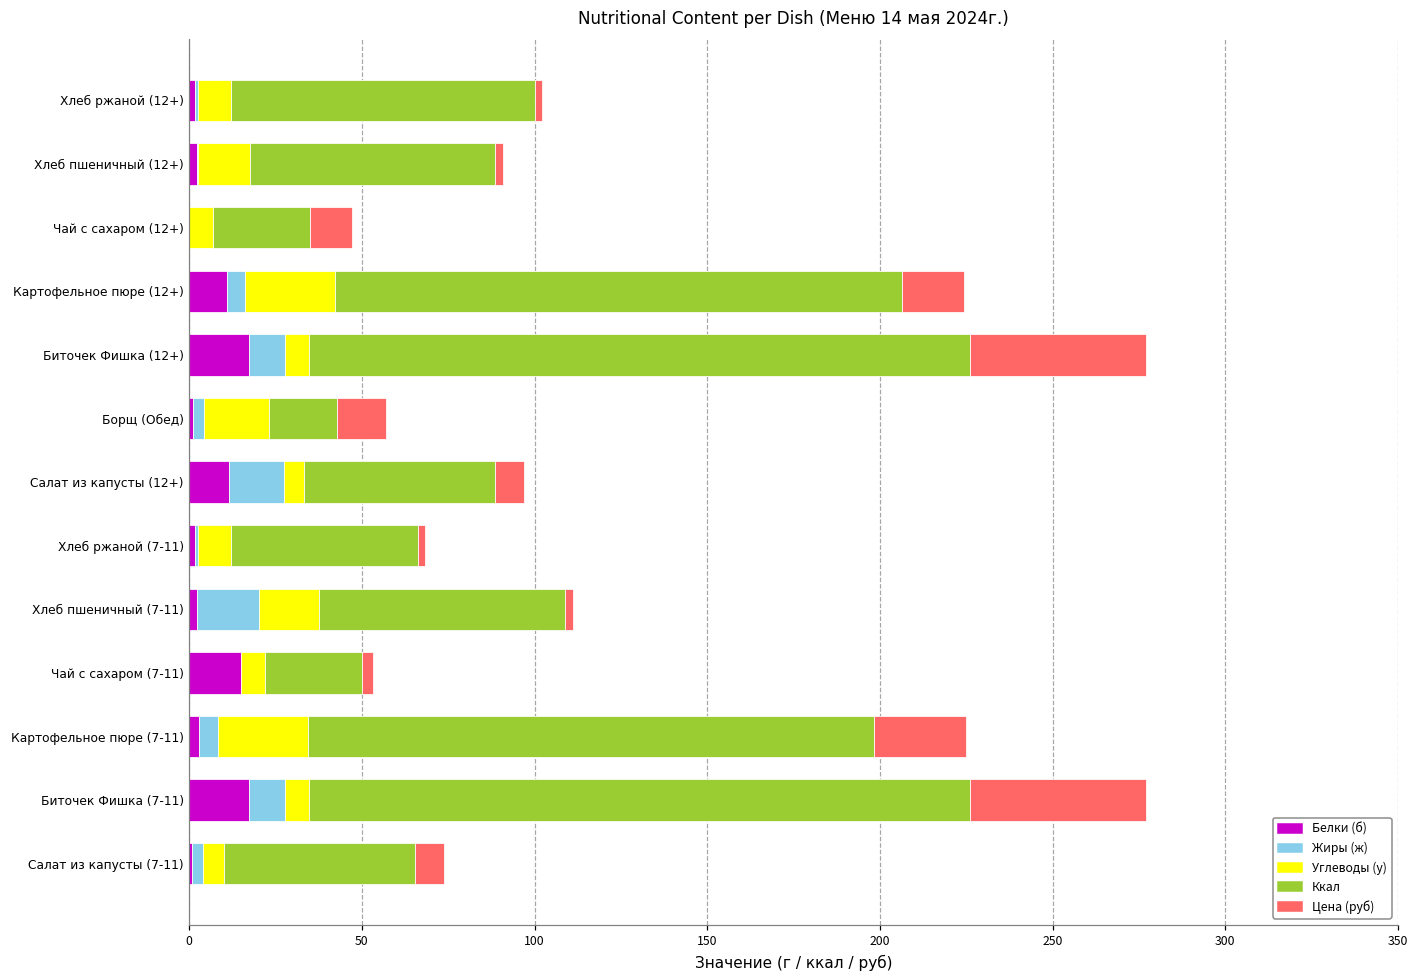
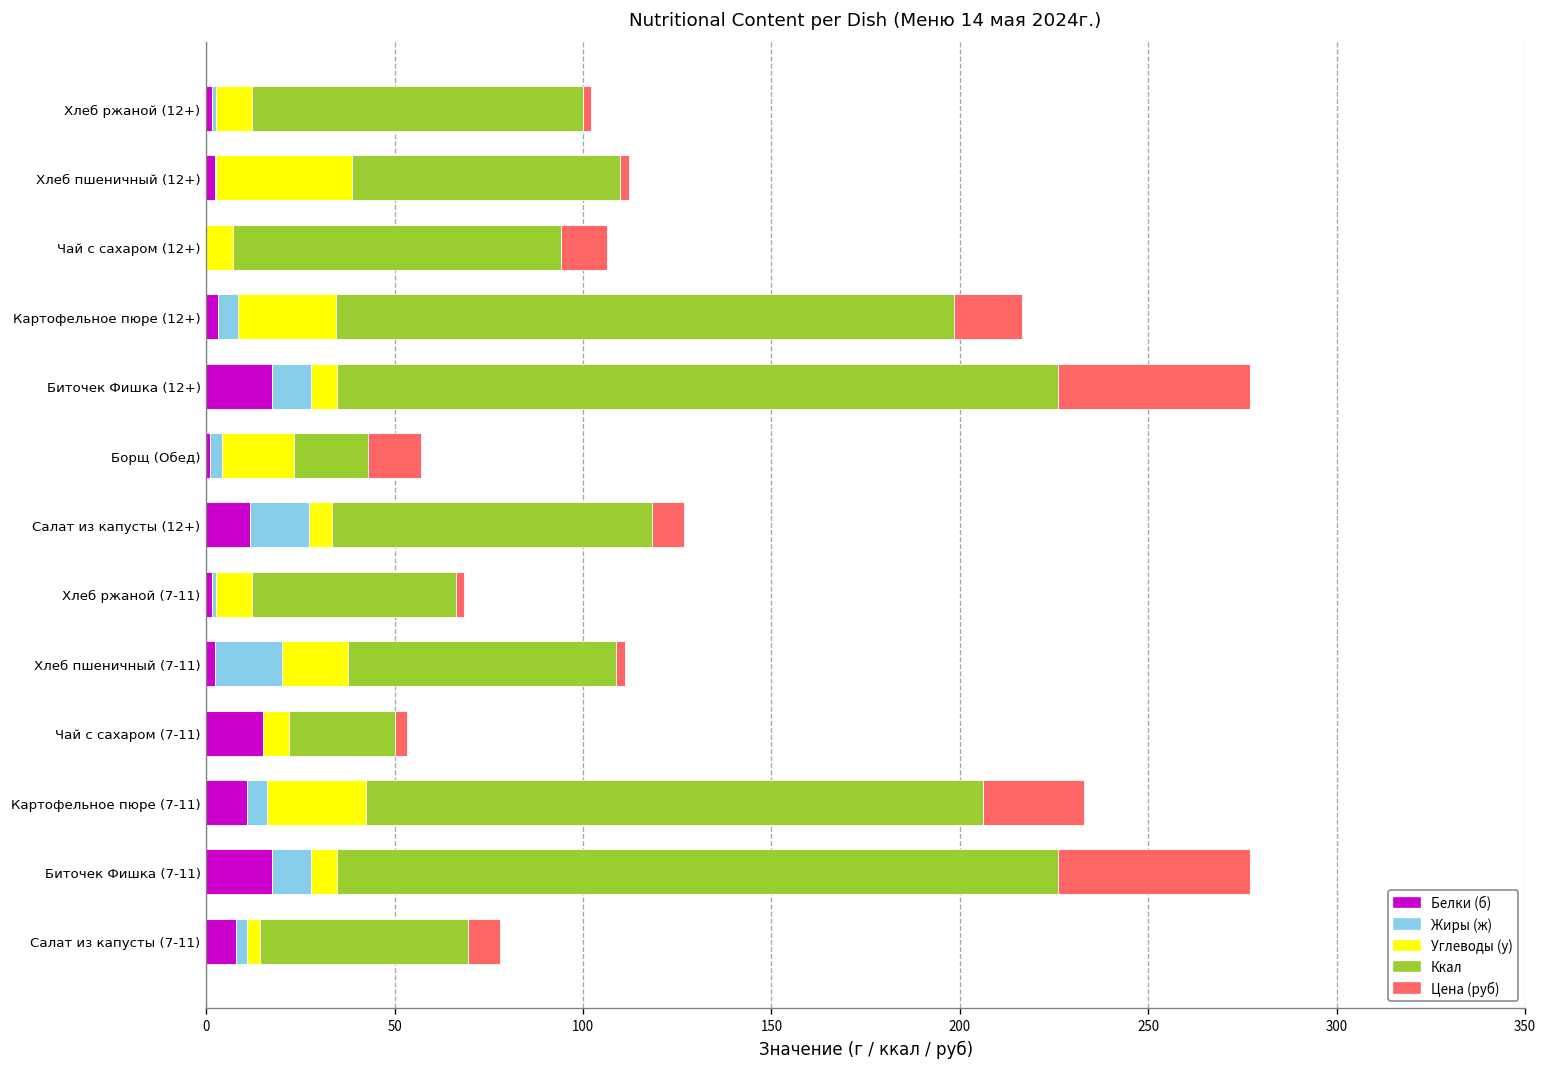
Углеводы (у), Хлеб пшеничный (12+): 15 -> 36
Ккал, Чай с сахаром (12+): 28 -> 87
Белки (б), Картофельное пюре (12+): 11 -> 3
Ккал, Салат из капусты (12+): 55 -> 85
Белки (б), Картофельное пюре (7-11): 3 -> 11
Белки (б), Салат из капусты (7-11): 1 -> 8
Углеводы (у), Салат из капусты (7-11): 6 -> 3
